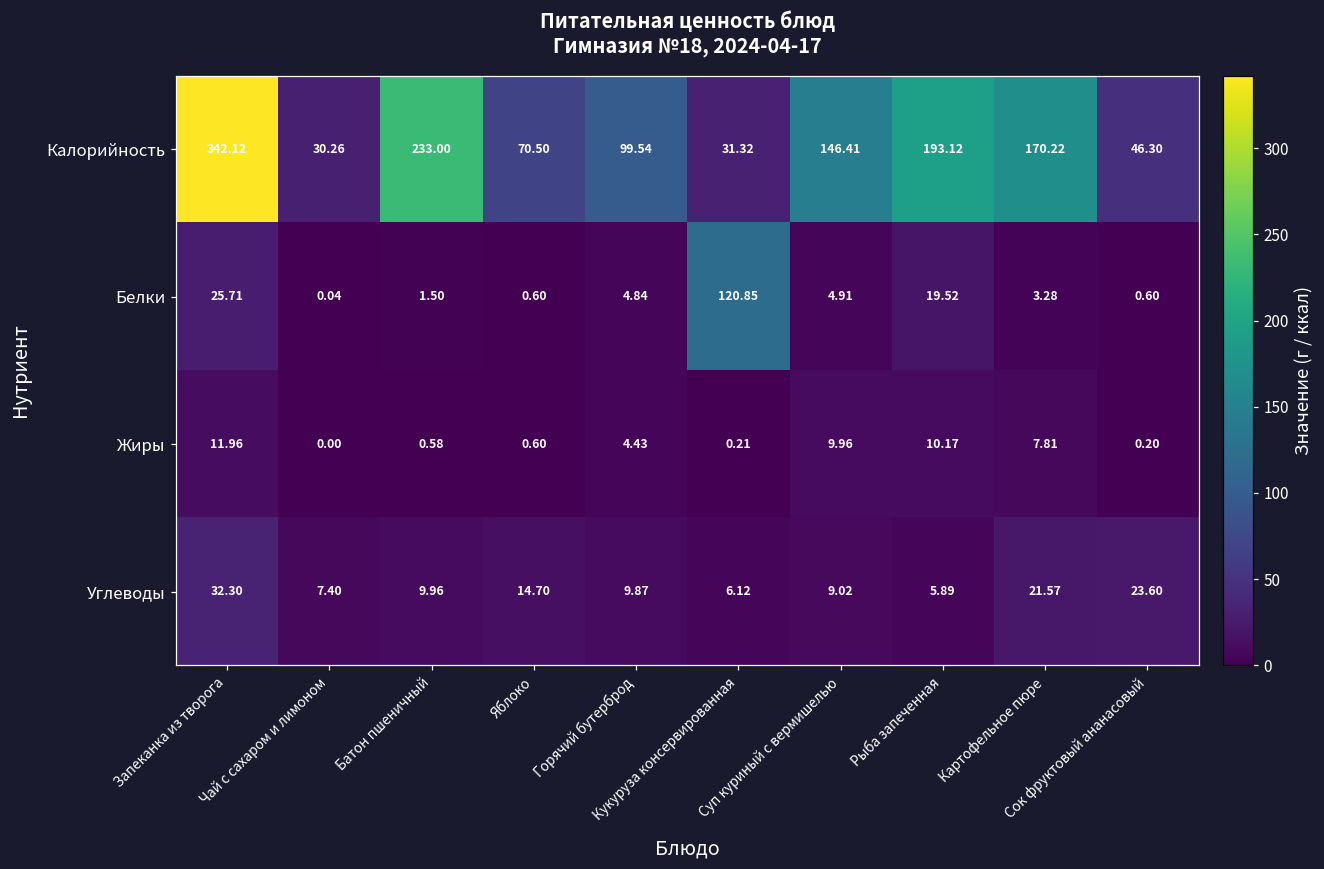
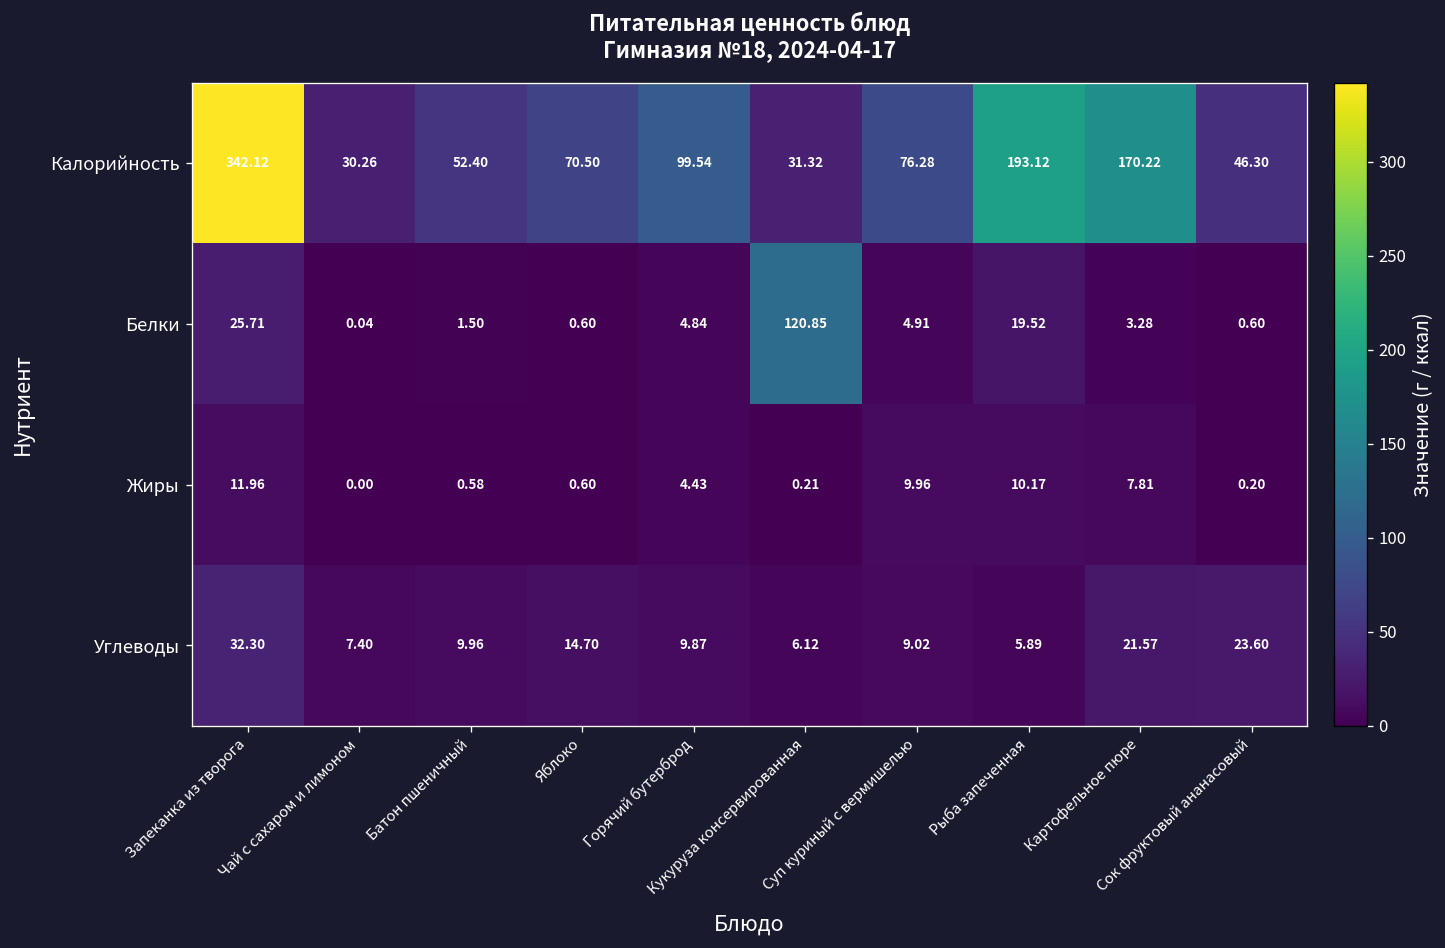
Калорийность, Батон пшеничный: 233.00 -> 52.40
Калорийность, Суп куриный с вермишелью: 146.41 -> 76.28
